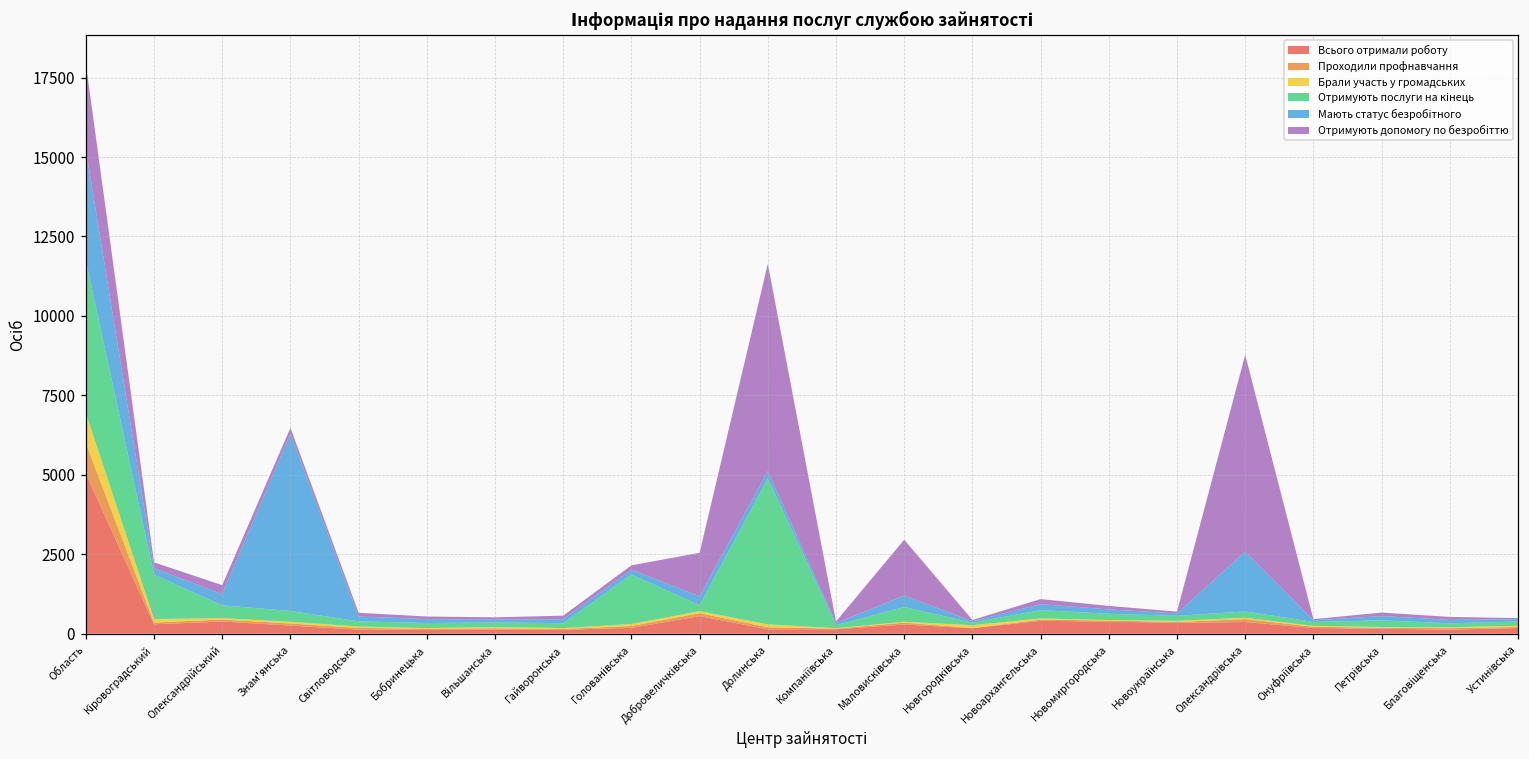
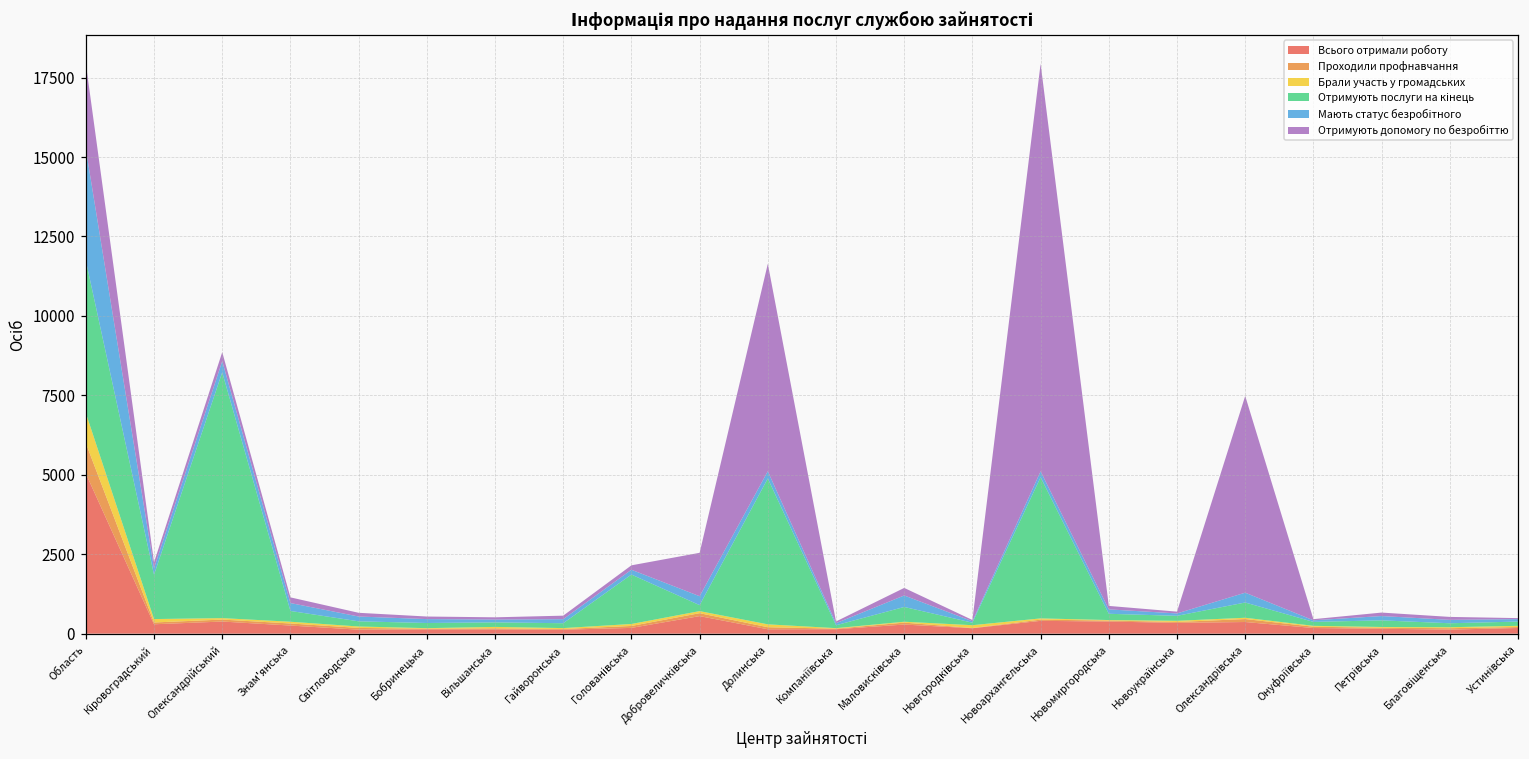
Отримують послуги на кінець, Олександрійський: 400 -> 7700
Мають статус безробітного, Знам'янська: 5600 -> 200
Отримують допомогу по безробіттю, Маловисківська: 1800 -> 200
Отримують послуги на кінець, Новоархангельська: 300 -> 4400
Отримують допомогу по безробіттю, Новоархангельська: 200 -> 12800
Отримують послуги на кінець, Олександрівська: 200 -> 500
Мають статус безробітного, Олександрівська: 1900 -> 300
